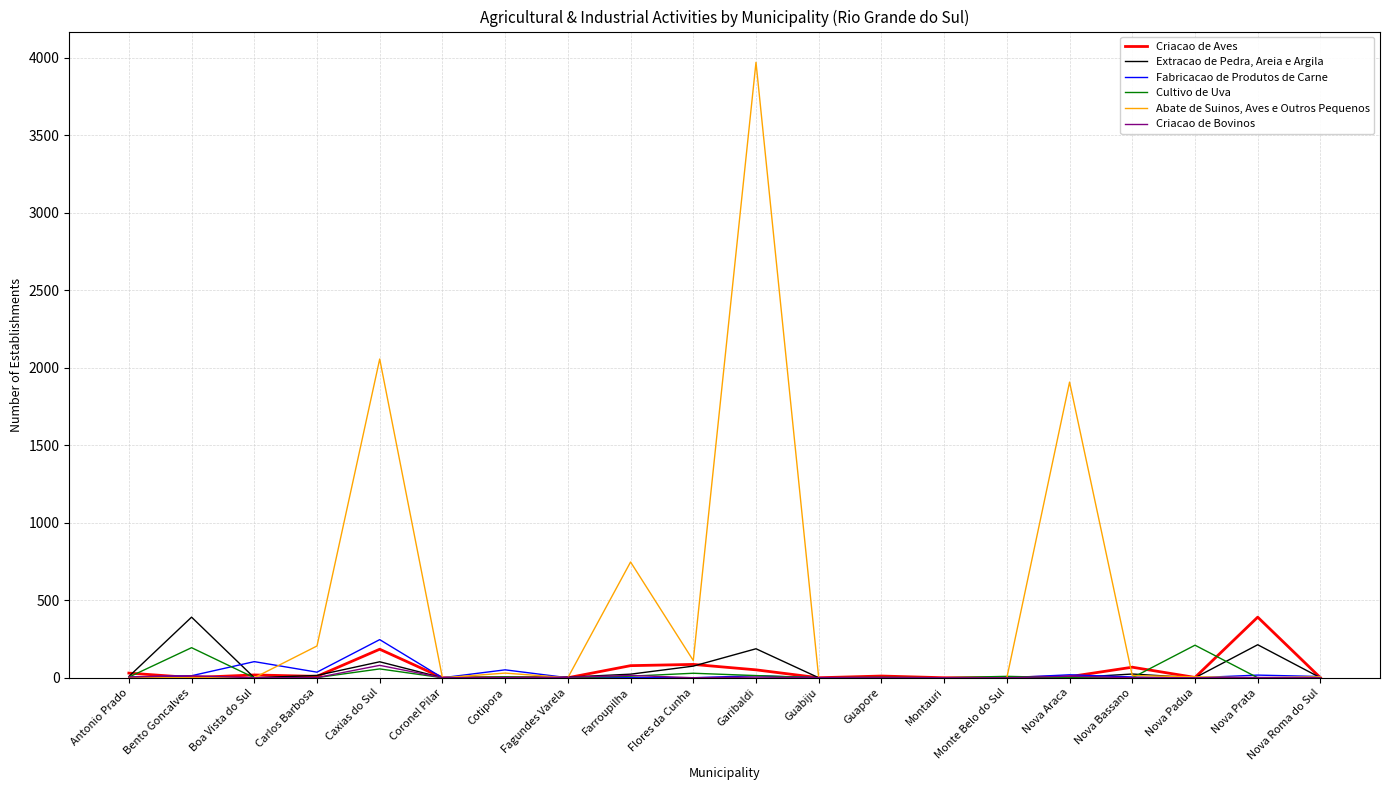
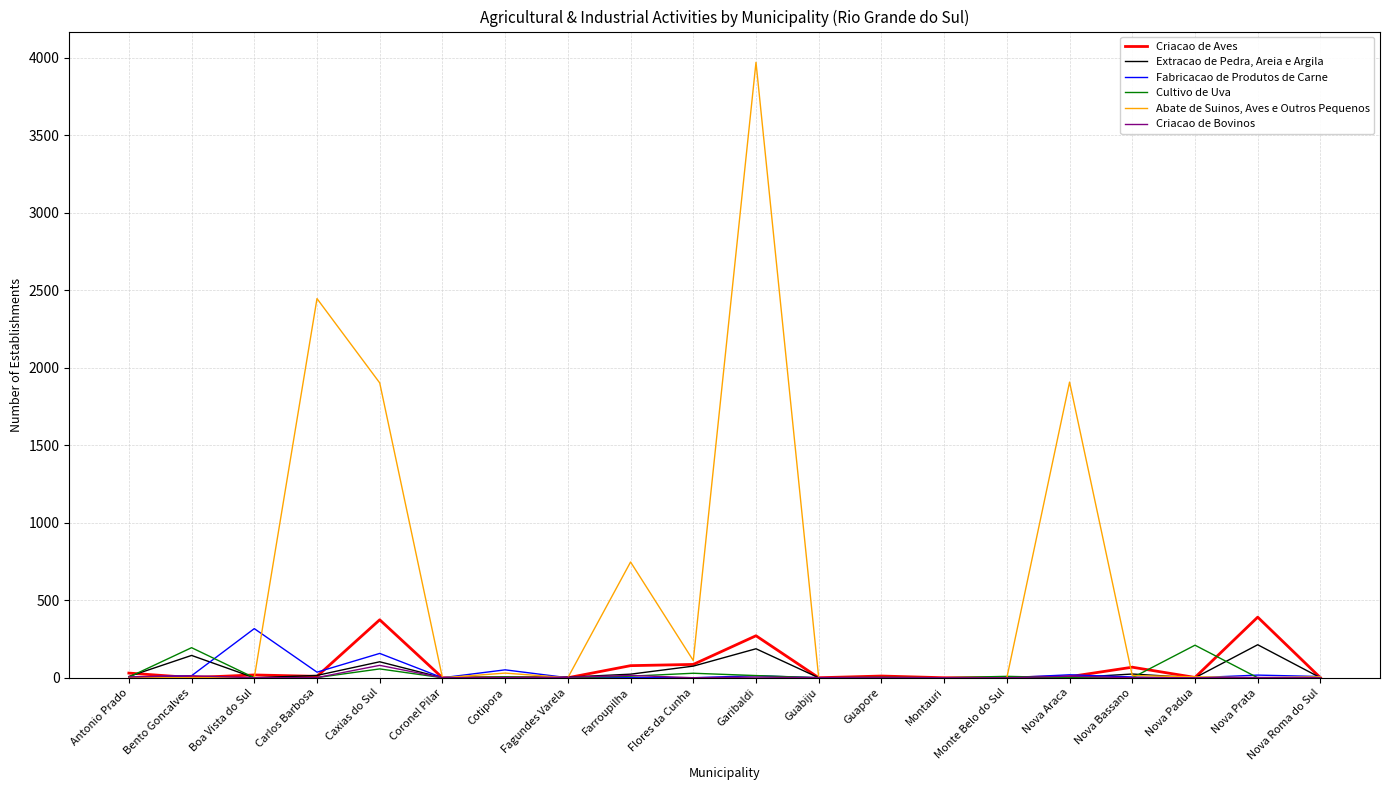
Extracao de Pedra, Areia e Argila, Bento Goncalves: 390 -> 140
Fabricacao de Produtos de Carne, Boa Vista do Sul: 100 -> 320
Abate de Suinos, Aves e Outros Pequenos, Carlos Barbosa: 210 -> 2450
Criacao de Aves, Caxias do Sul: 180 -> 370
Fabricacao de Produtos de Carne, Caxias do Sul: 250 -> 160
Abate de Suinos, Aves e Outros Pequenos, Caxias do Sul: 2060 -> 1900
Criacao de Aves, Garibaldi: 50 -> 270
